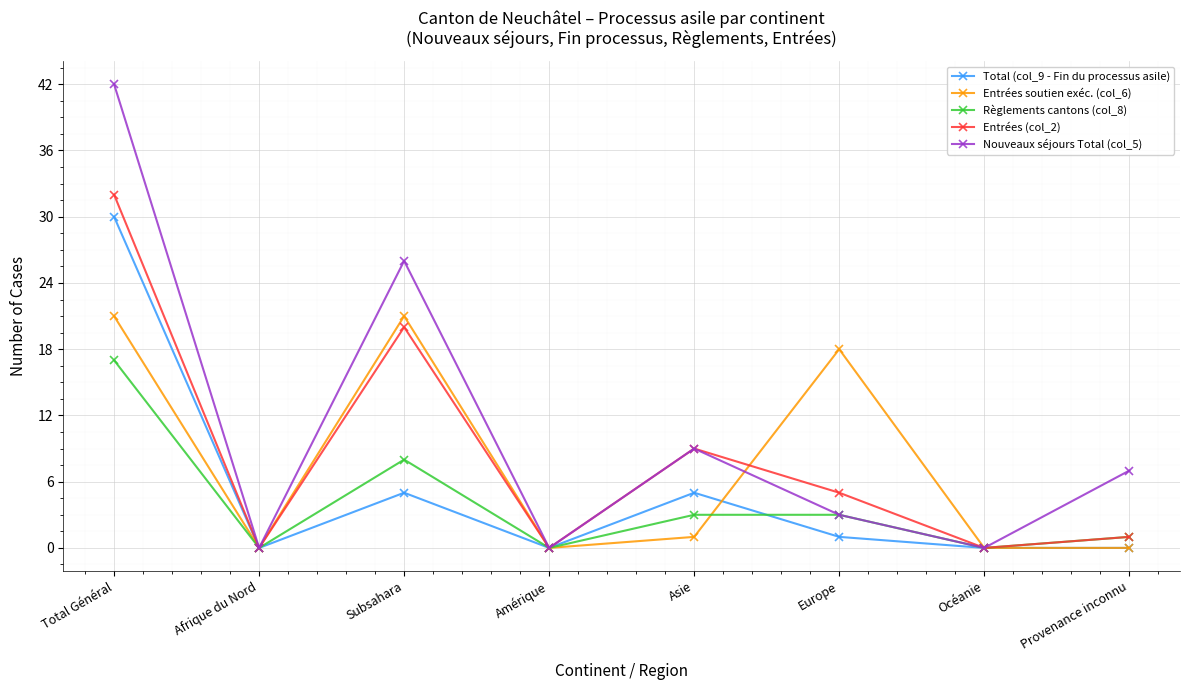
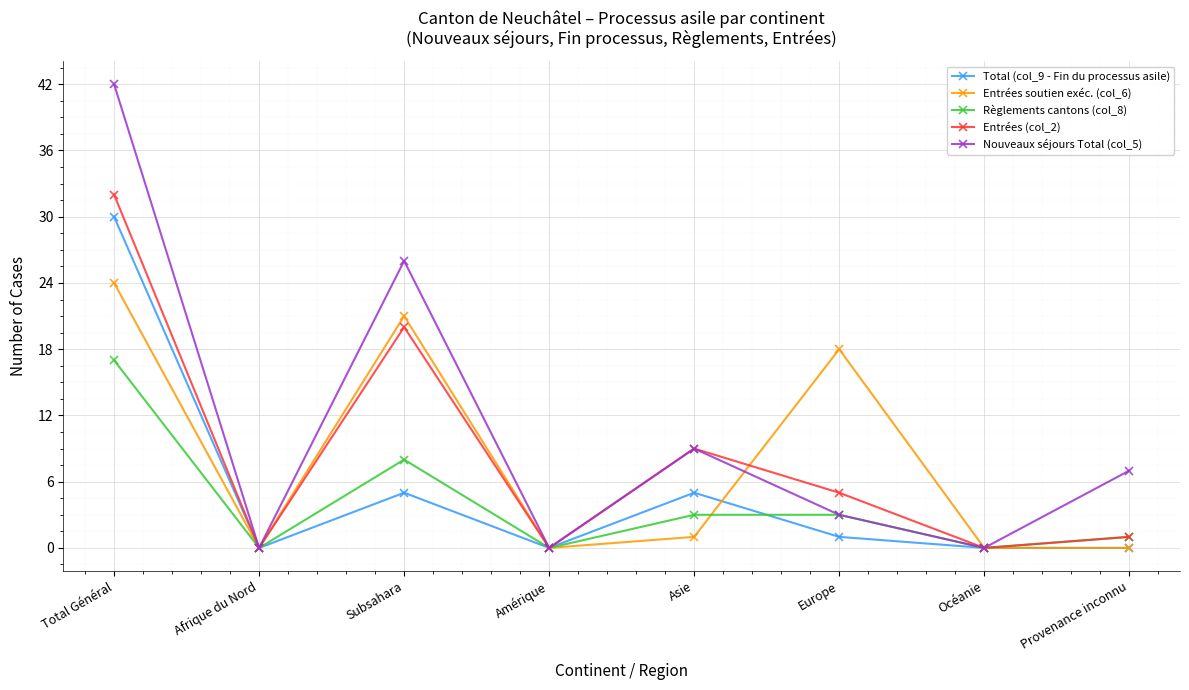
Entrées soutien exéc. (col_6), Total Général: 21 -> 24
